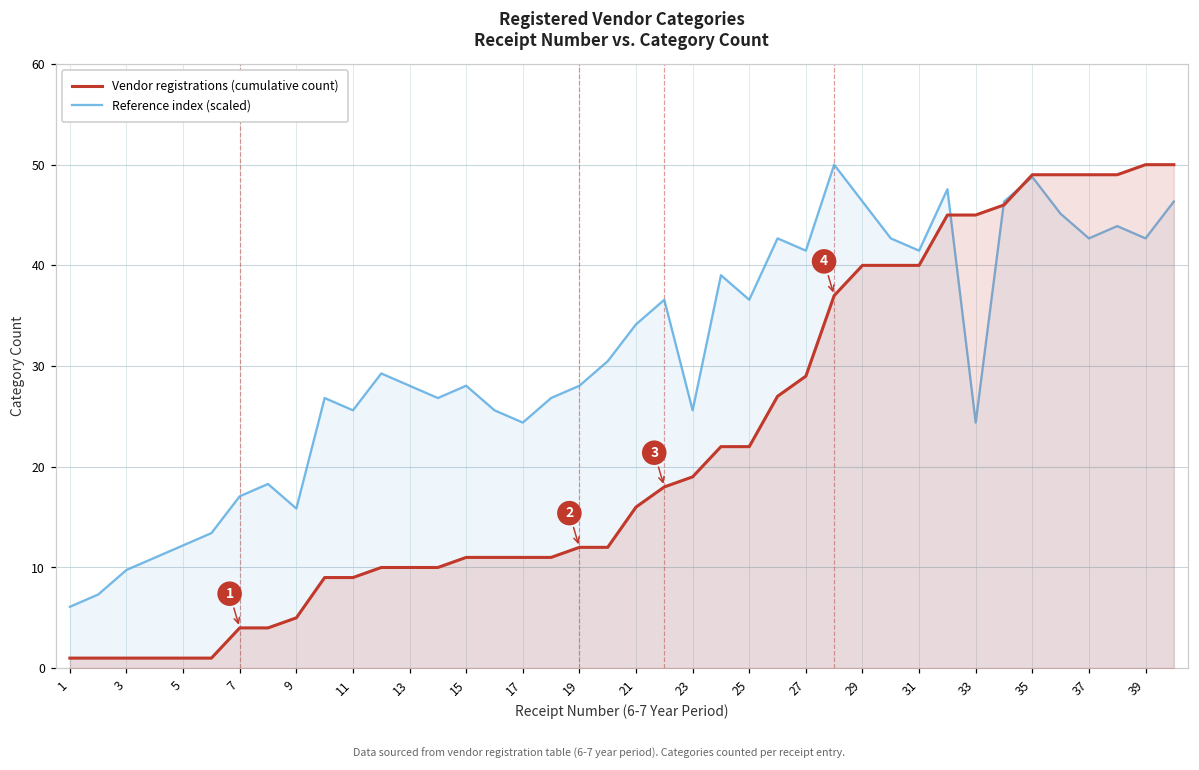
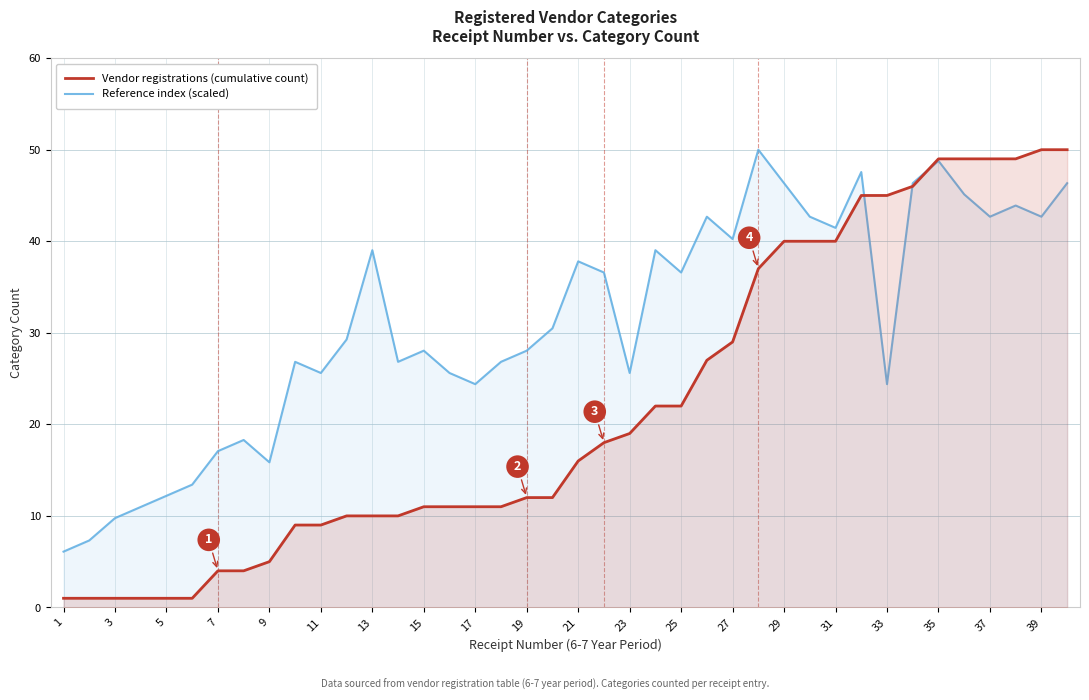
Reference index (scaled), 13: 28 -> 39
Reference index (scaled), 21: 34 -> 38
Reference index (scaled), 27: 41 -> 40
